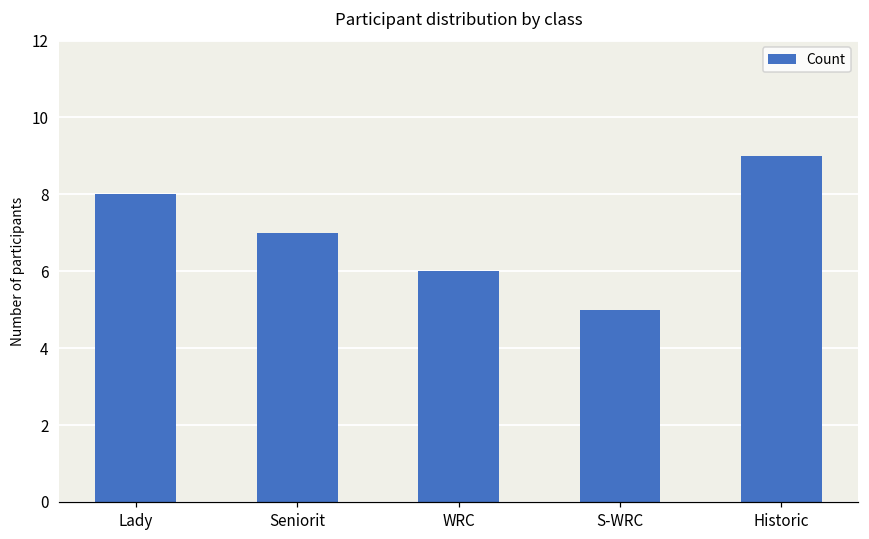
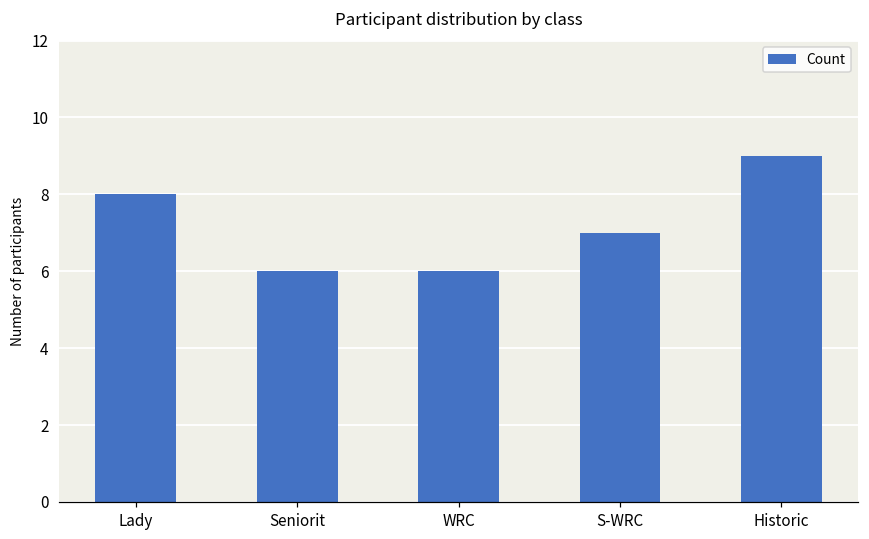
Seniorit: 7 -> 6
S-WRC: 5 -> 7
